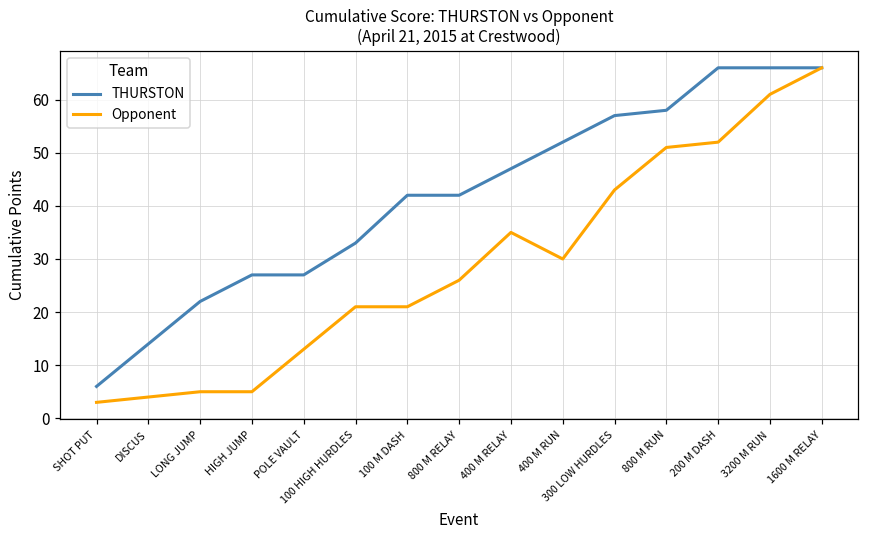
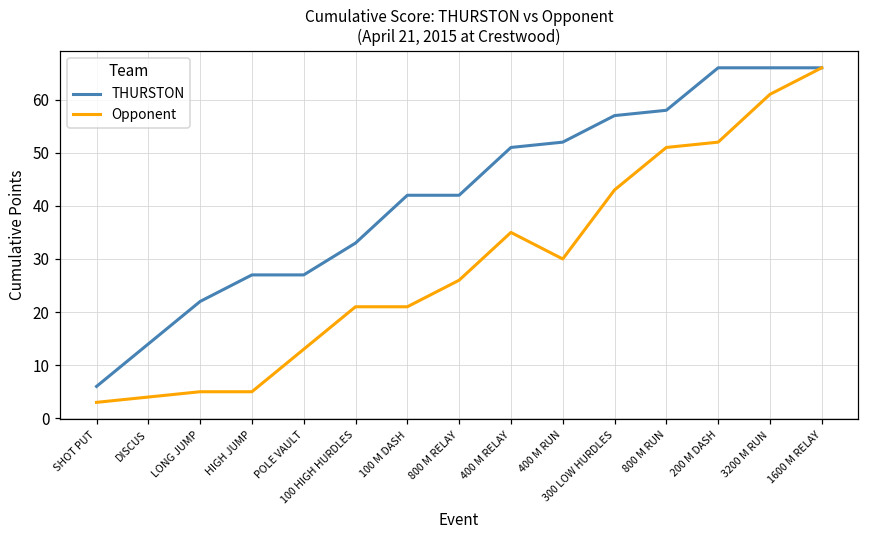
THURSTON, 400 M RELAY: 47 -> 51
